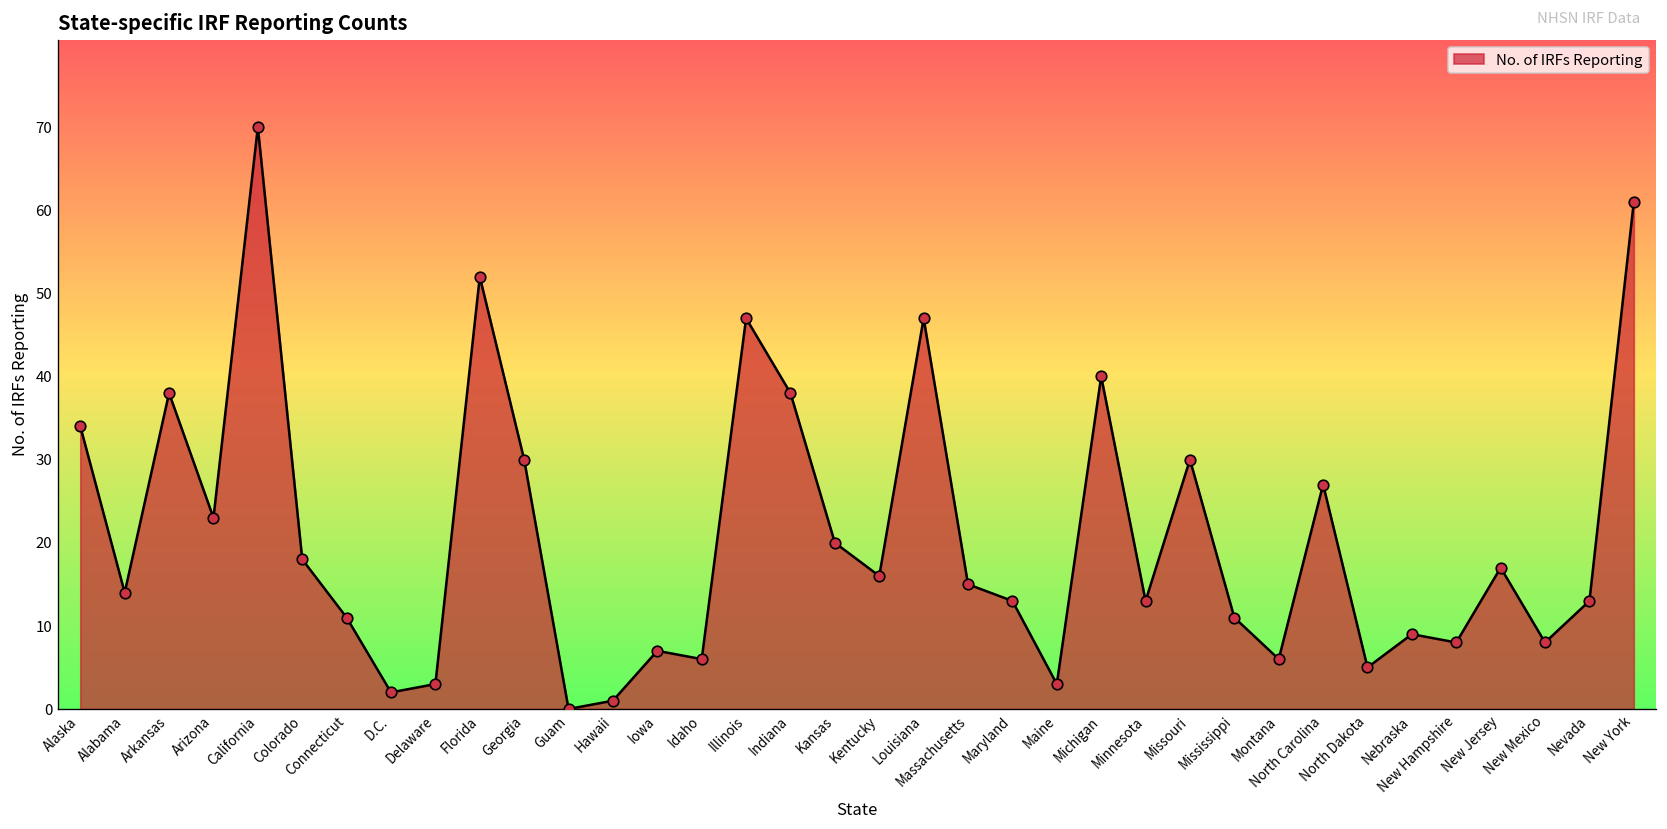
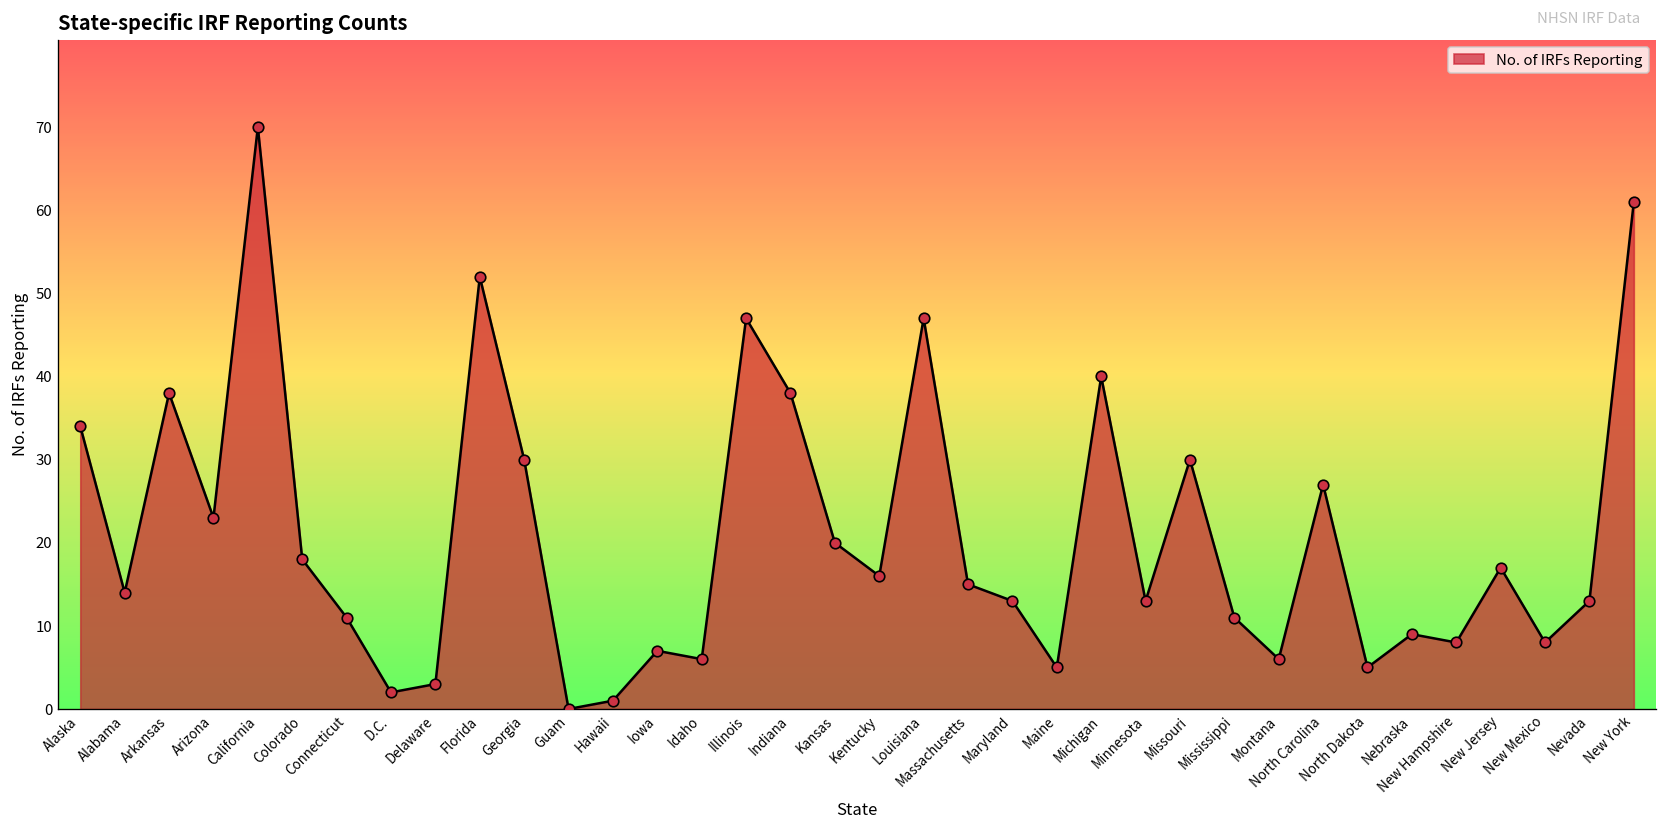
Maine: 3 -> 5
